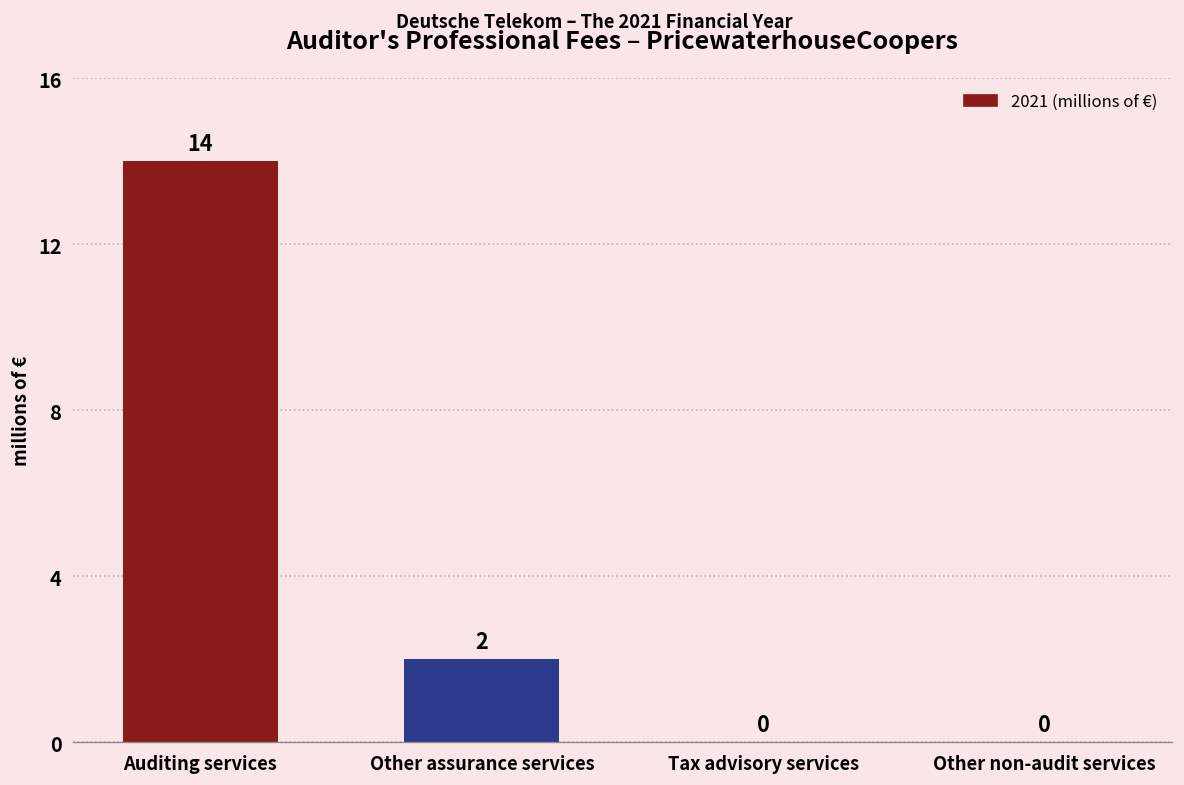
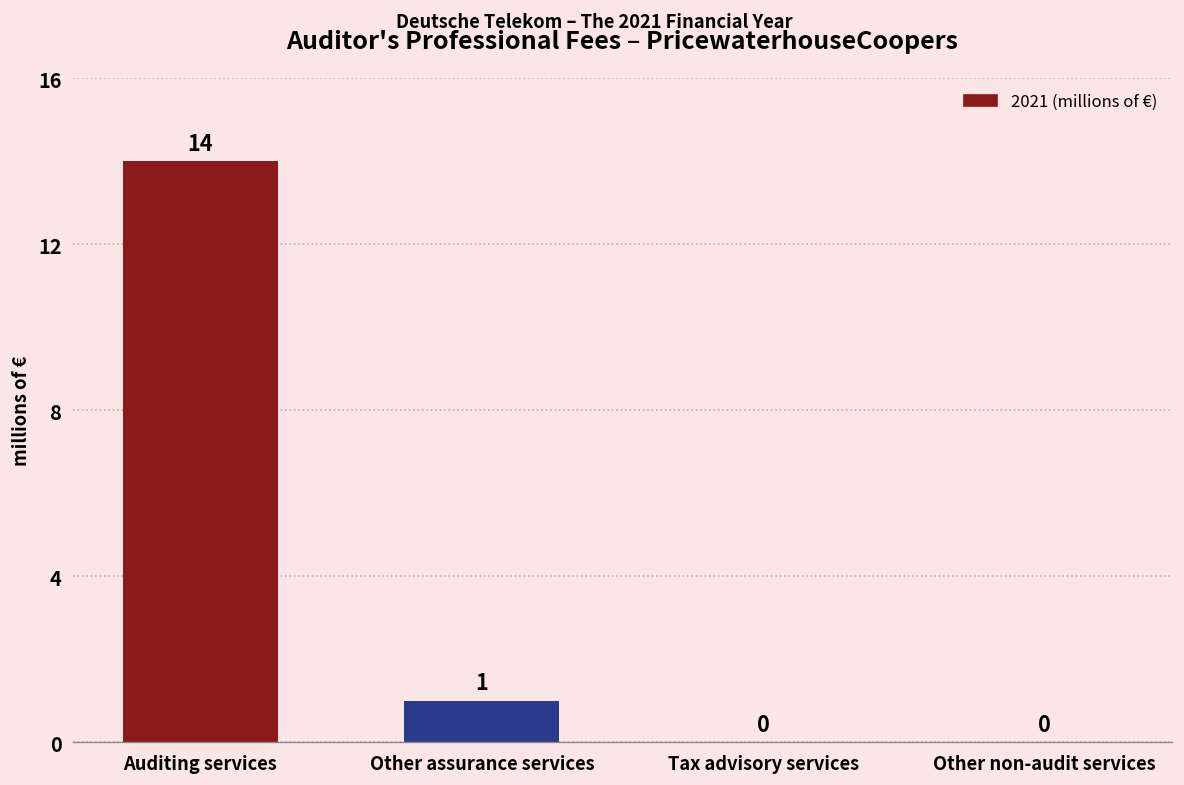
Other assurance services: 2 -> 1
